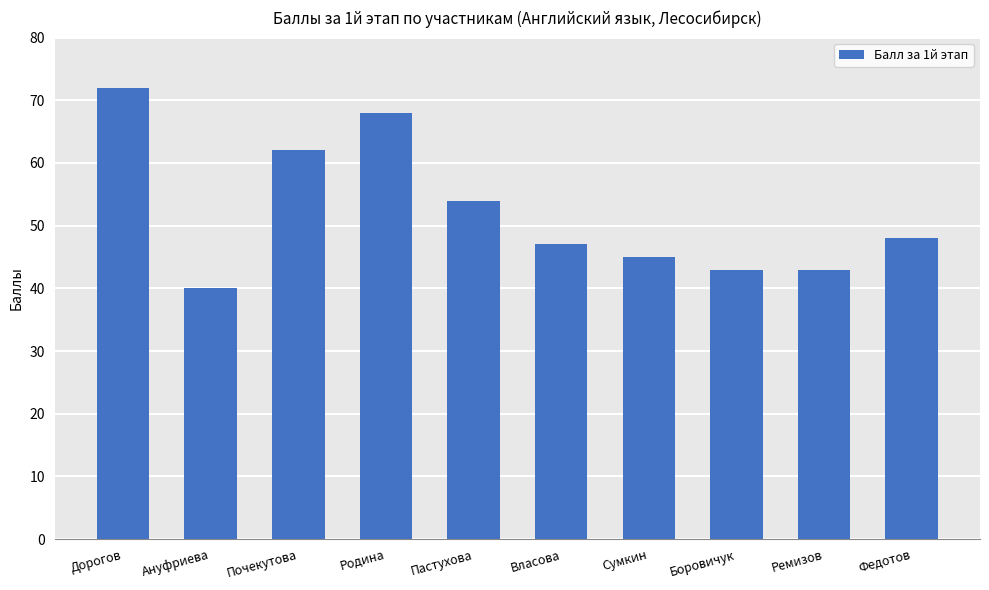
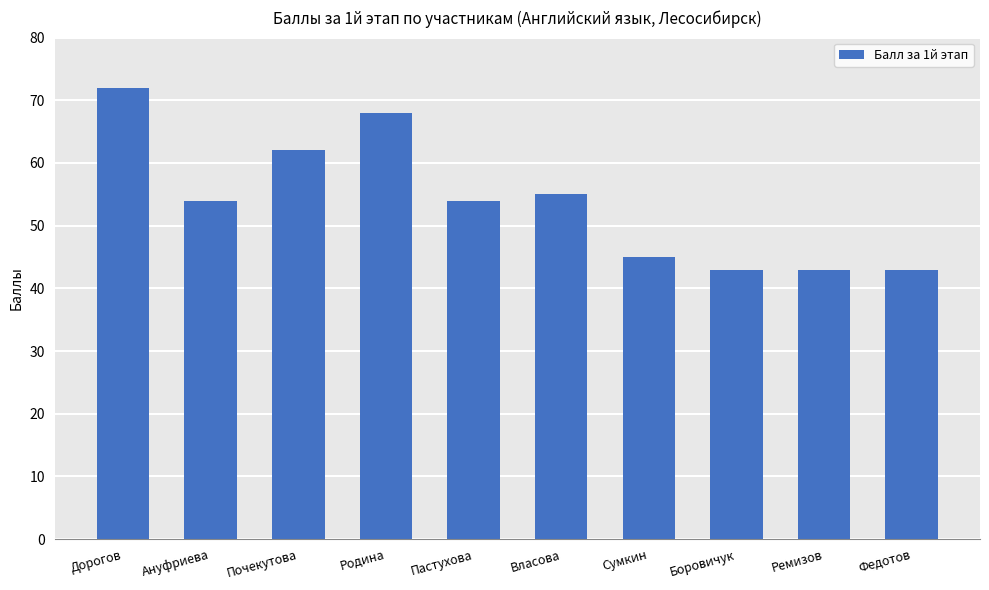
Ануфриева: 40 -> 54
Власова: 47 -> 55
Федотов: 48 -> 43
